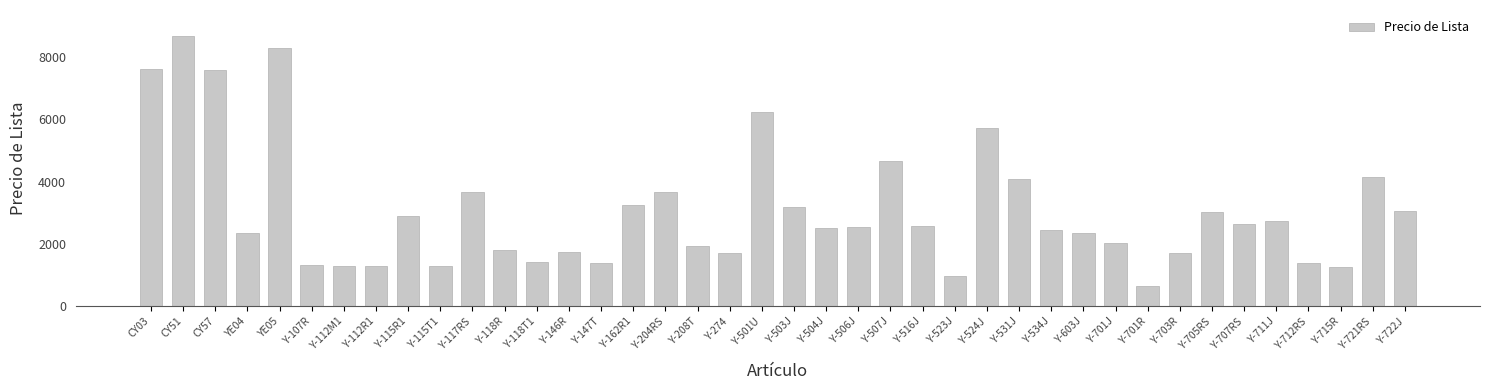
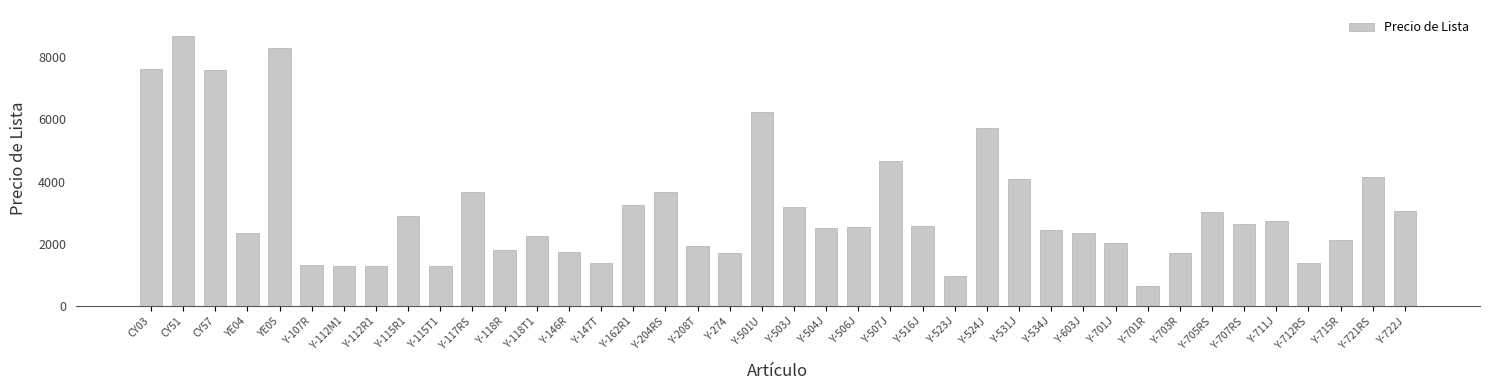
Y-118T1: 1400 -> 2200
Y-715R: 1300 -> 2100
